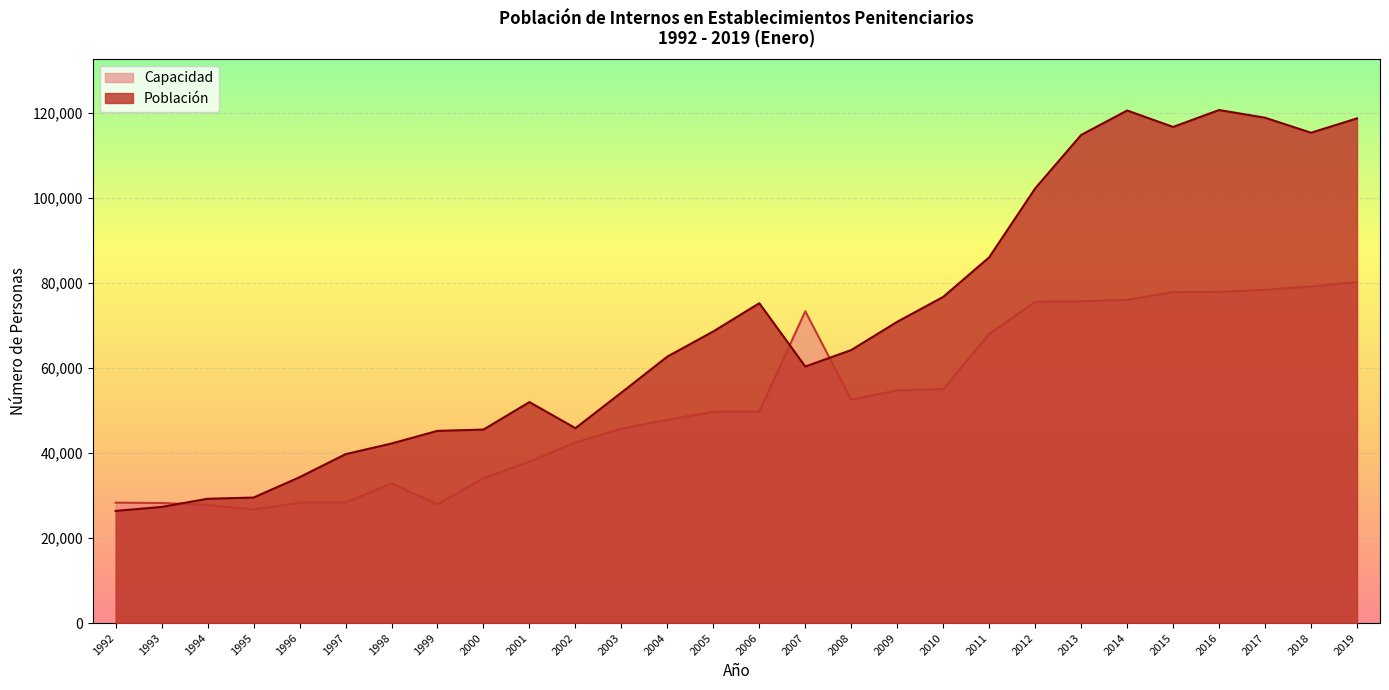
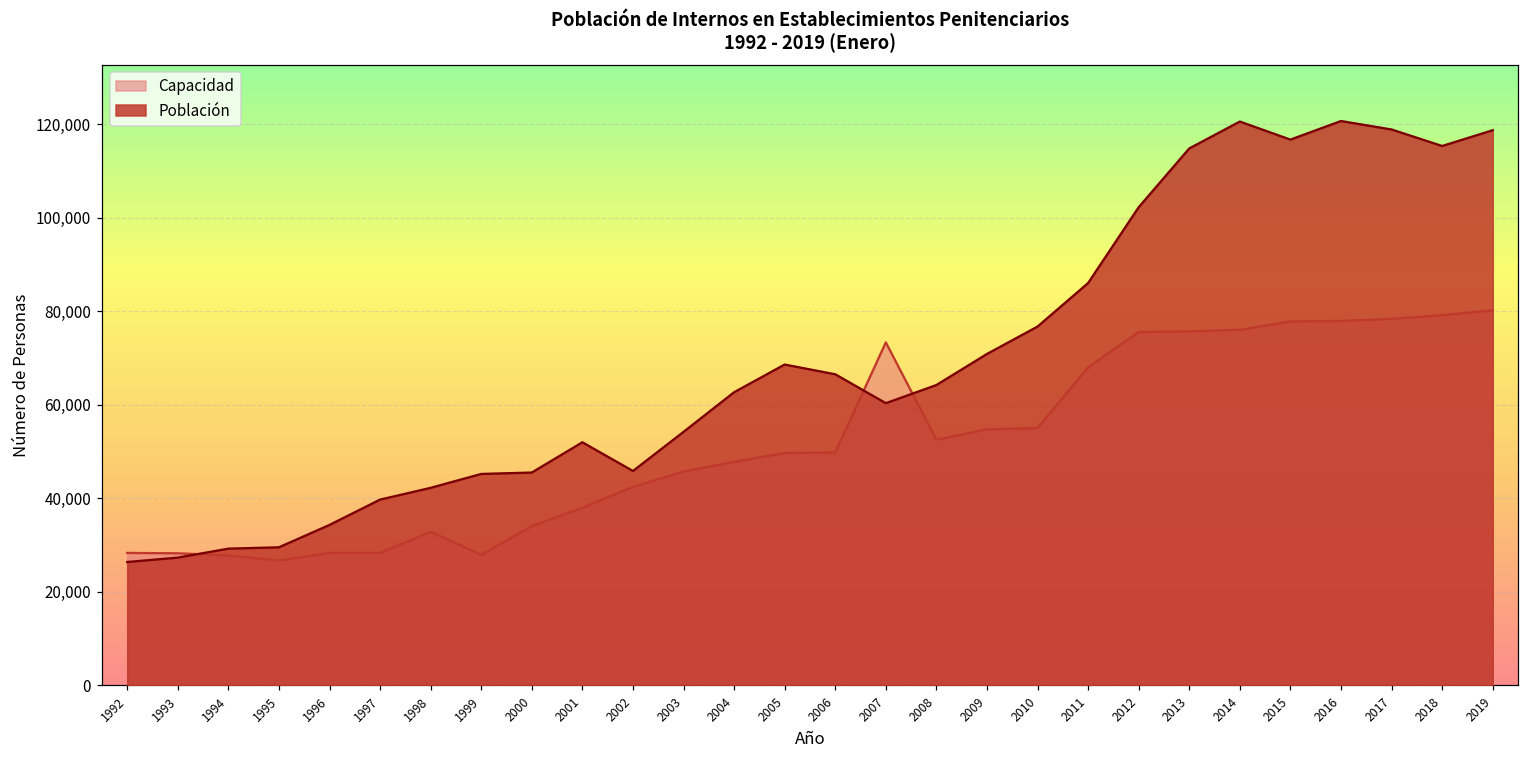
Población, 2006: 75,000 -> 67,000
